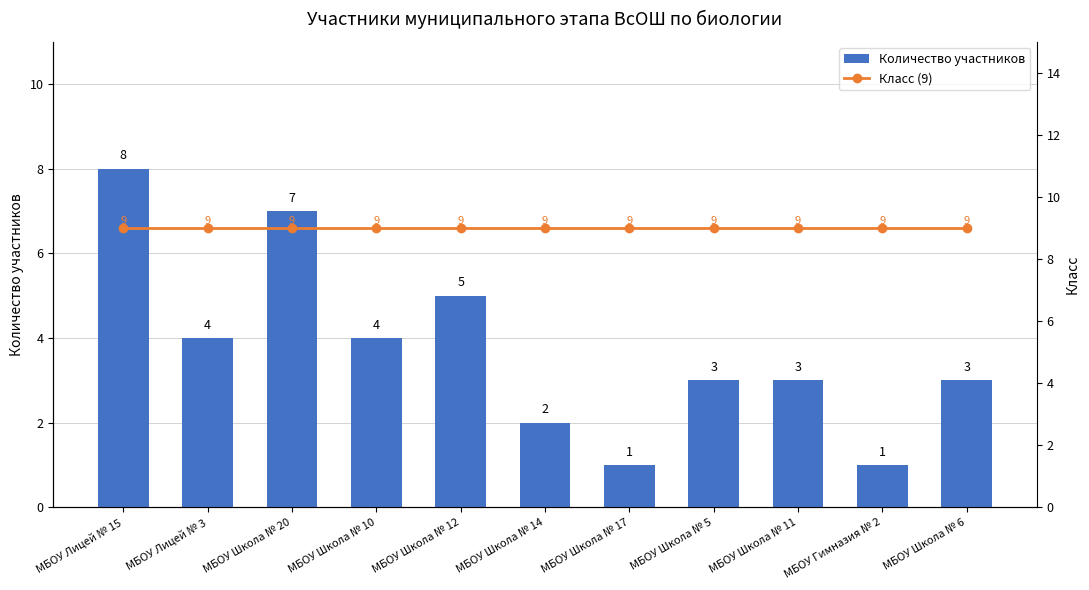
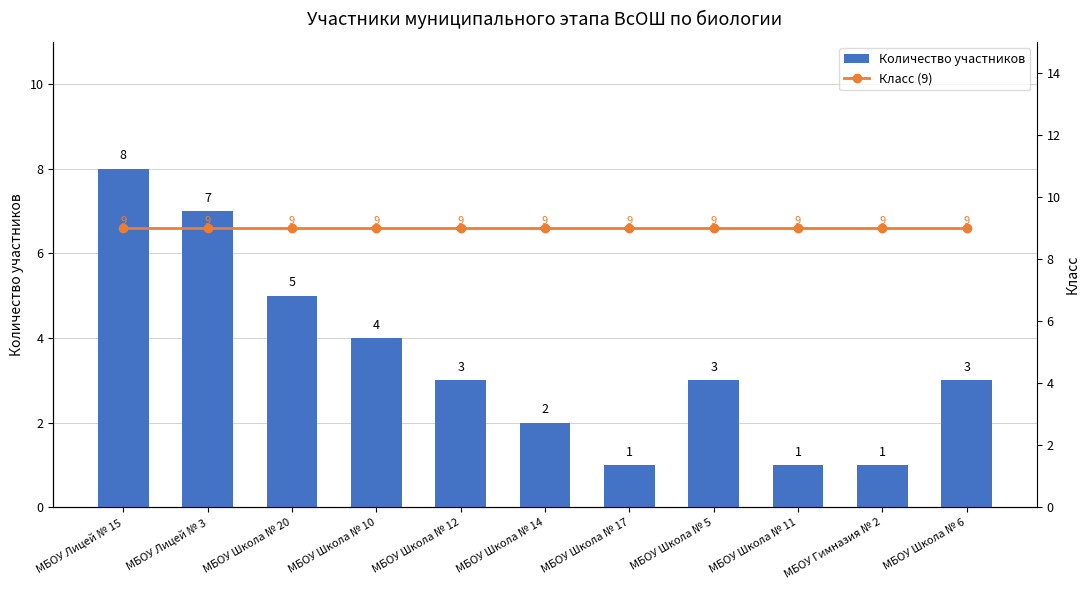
Количество участников, МБОУ Лицей № 3: 4 -> 7
Количество участников, МБОУ Школа № 20: 7 -> 5
Количество участников, МБОУ Школа № 12: 5 -> 3
Количество участников, МБОУ Школа № 11: 3 -> 1
